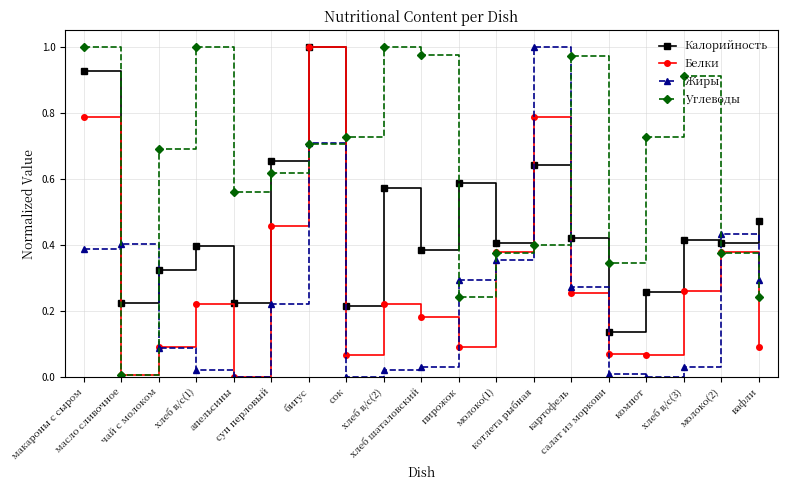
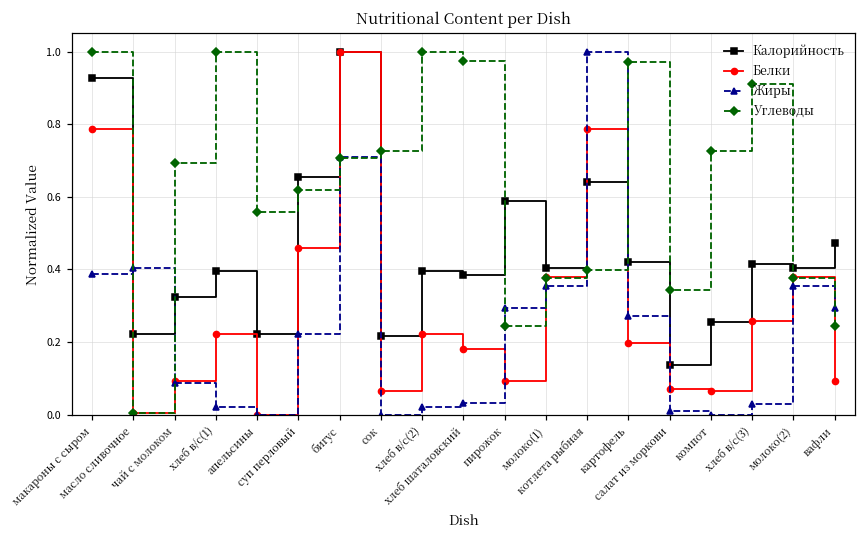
Калорийность, хлеб в/с(2): 0.57 -> 0.40
Белки, картофель: 0.26 -> 0.20
Жиры, молоко(2): 0.43 -> 0.36
